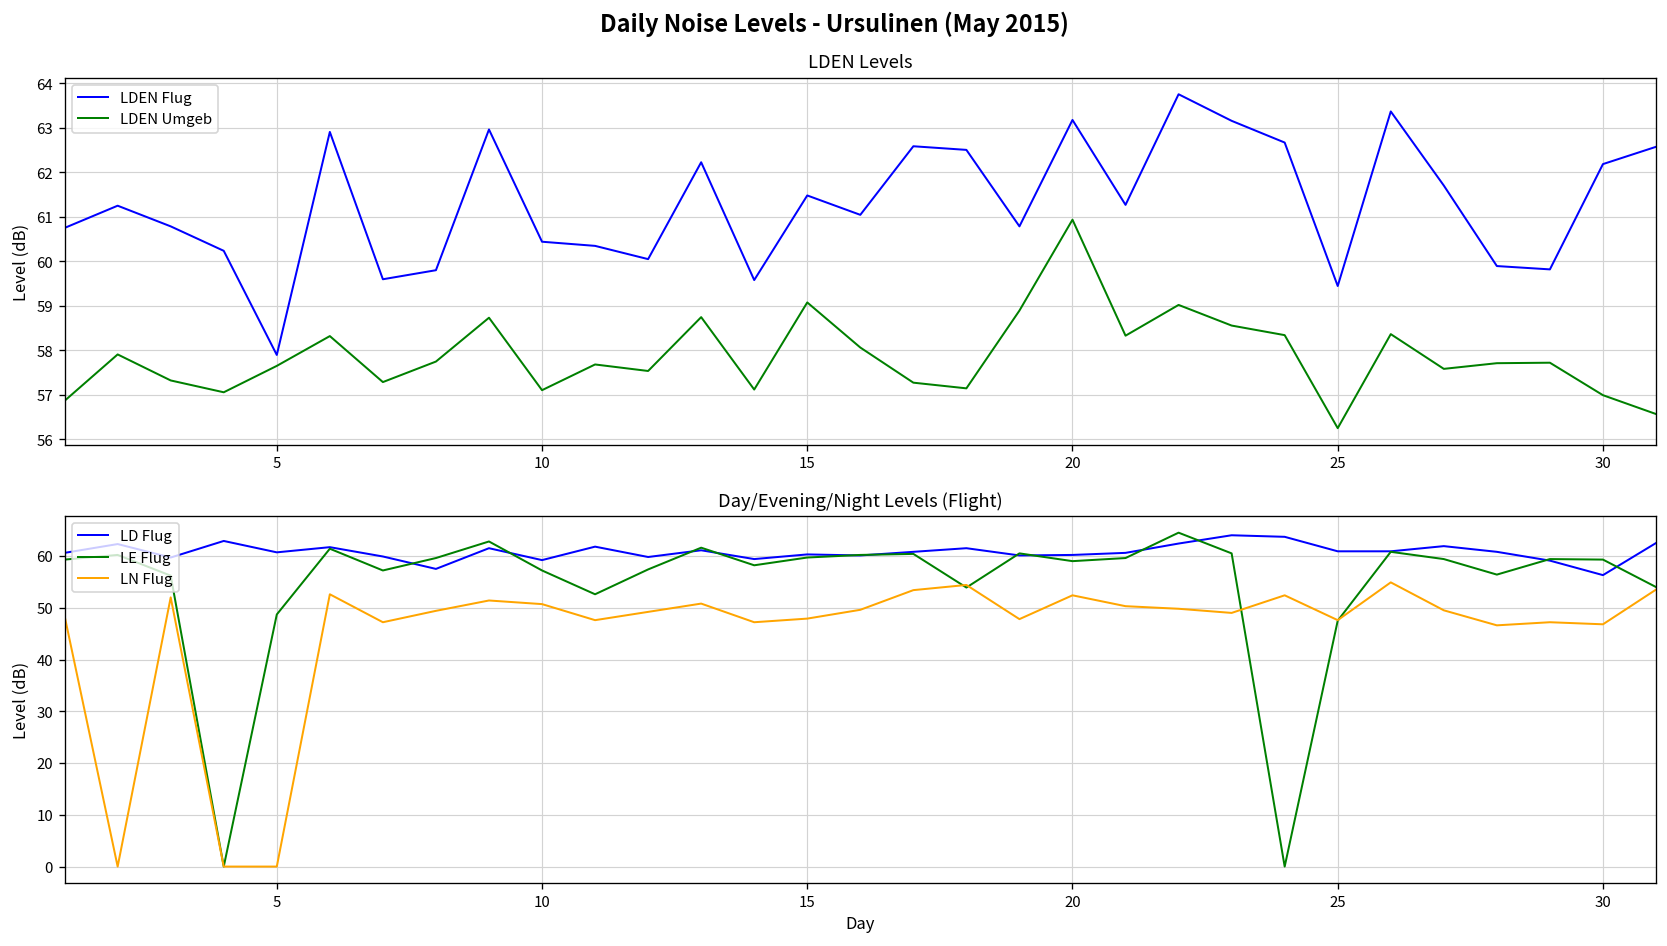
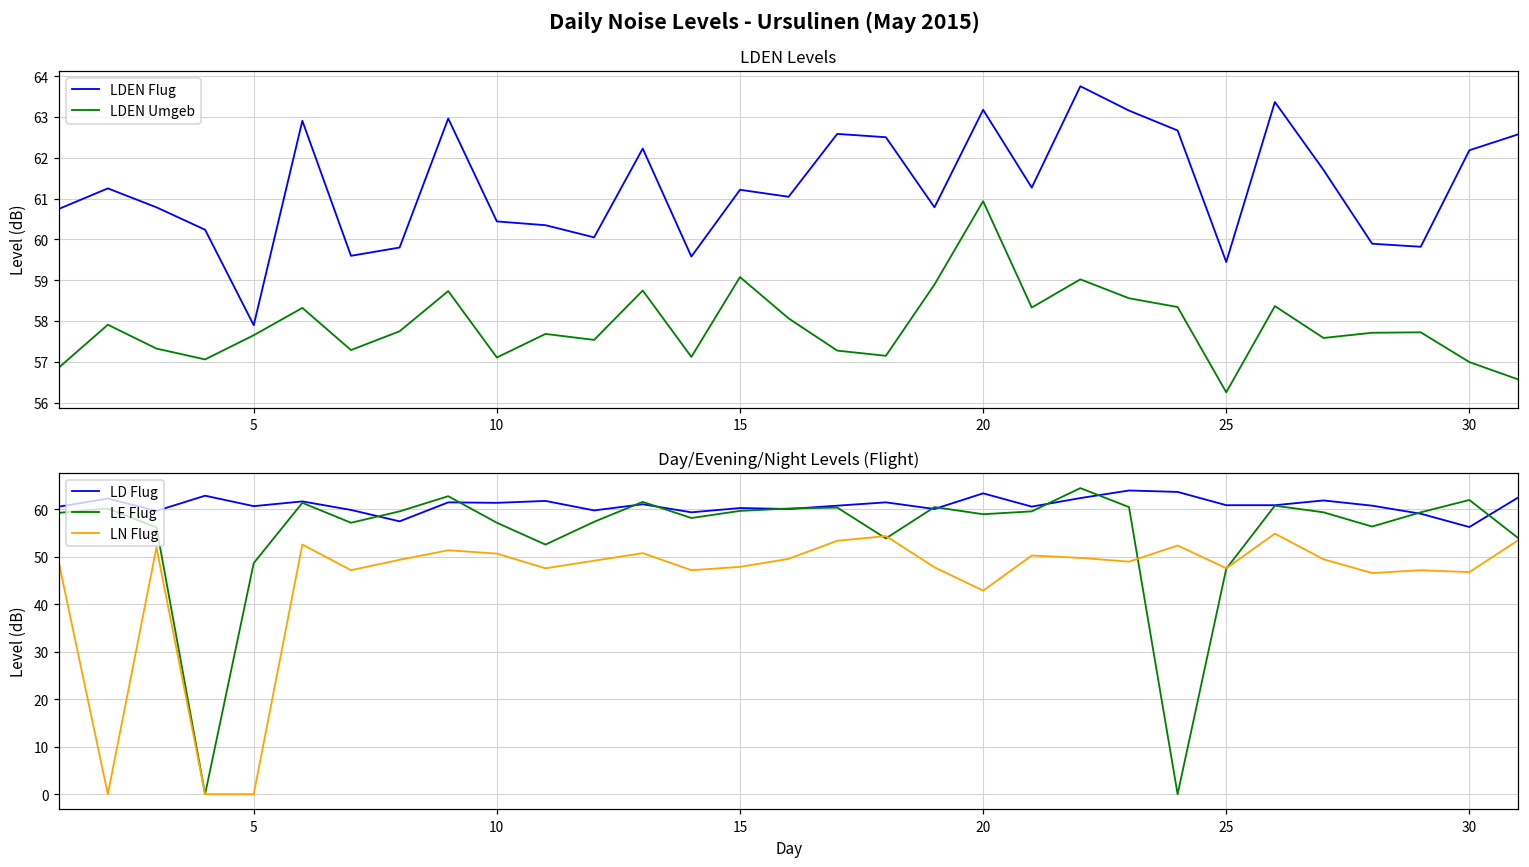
LDEN Levels, LDEN Flug, 15: 61.5 -> 61.2
Day/Evening/Night Levels (Flight), LD Flug, 10: 59 -> 61
Day/Evening/Night Levels (Flight), LD Flug, 20: 60 -> 63
Day/Evening/Night Levels (Flight), LN Flug, 20: 52 -> 43
Day/Evening/Night Levels (Flight), LE Flug, 30: 59 -> 62
